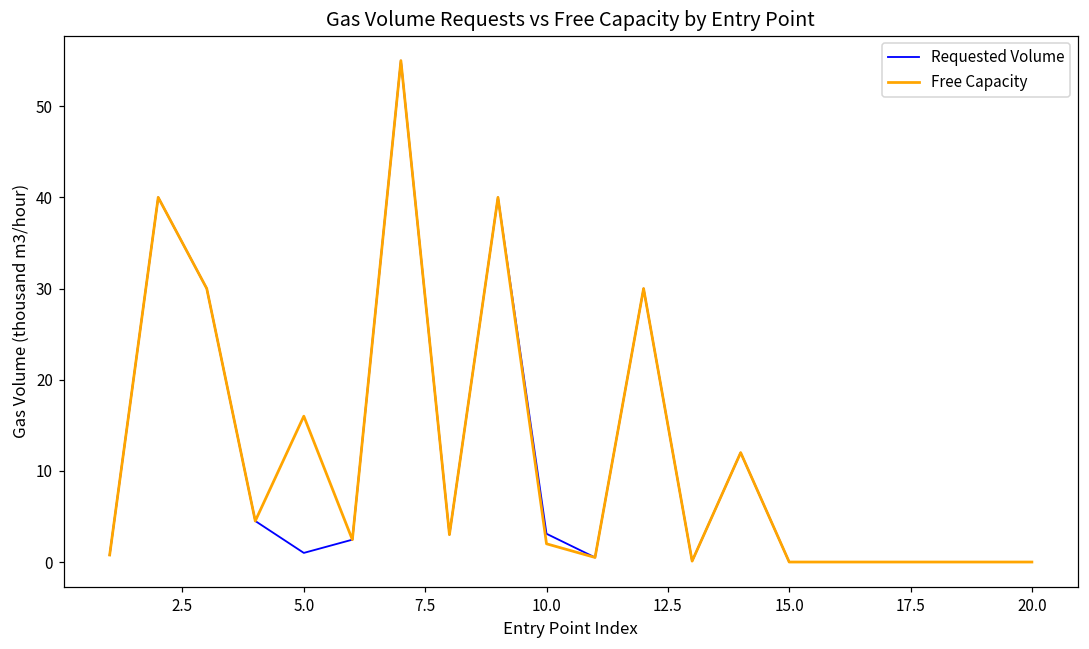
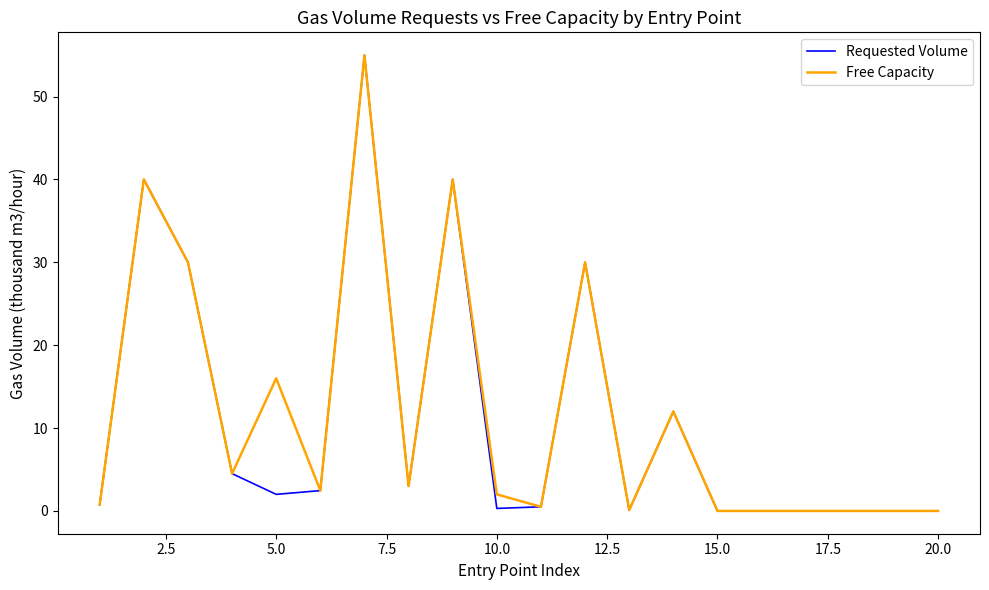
Requested Volume, 5.0: 1 -> 2
Requested Volume, 10.0: 3 -> 0
